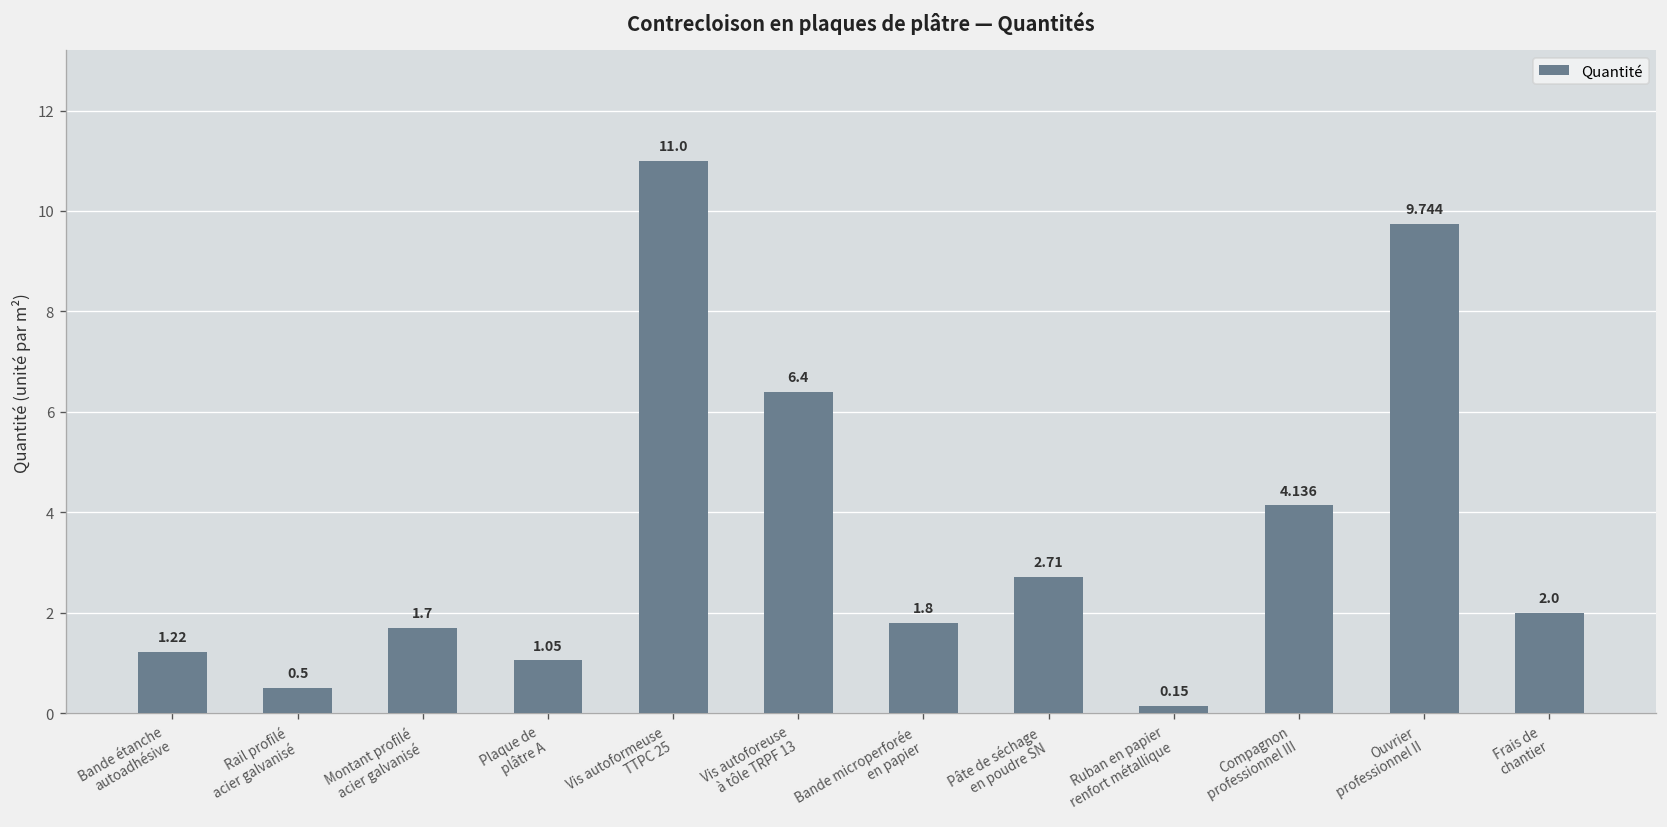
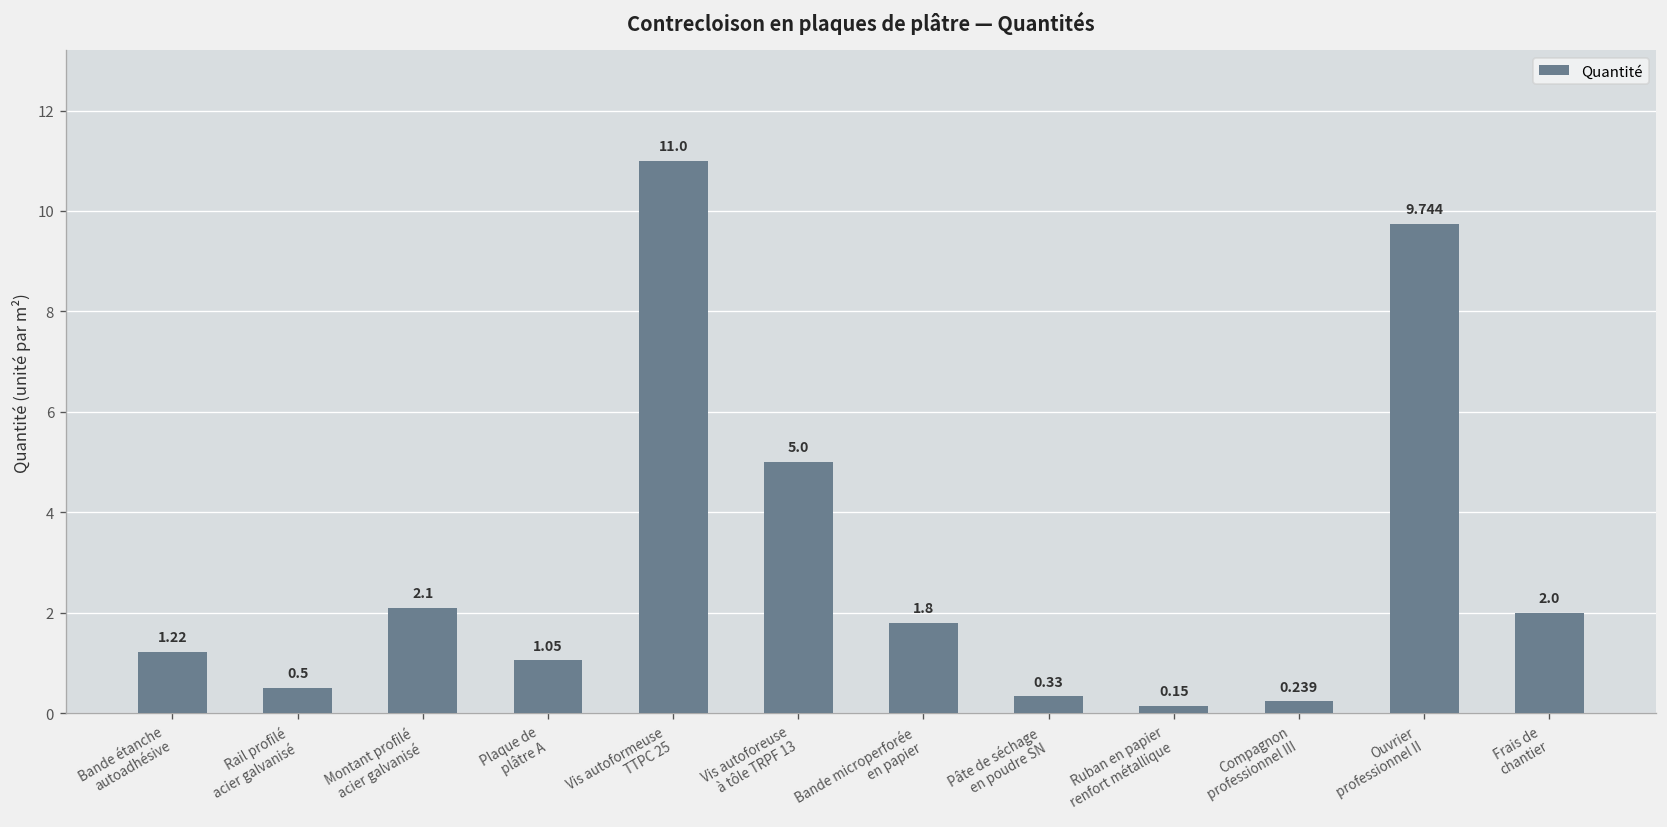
Montant profilé acier galvanisé: 1.7 -> 2.1
Vis autoforeuse à tôle TRPF 13: 6.4 -> 5.0
Pâte de séchage en poudre SN: 2.71 -> 0.33
Compagnon professionnel III: 4.136 -> 0.239
